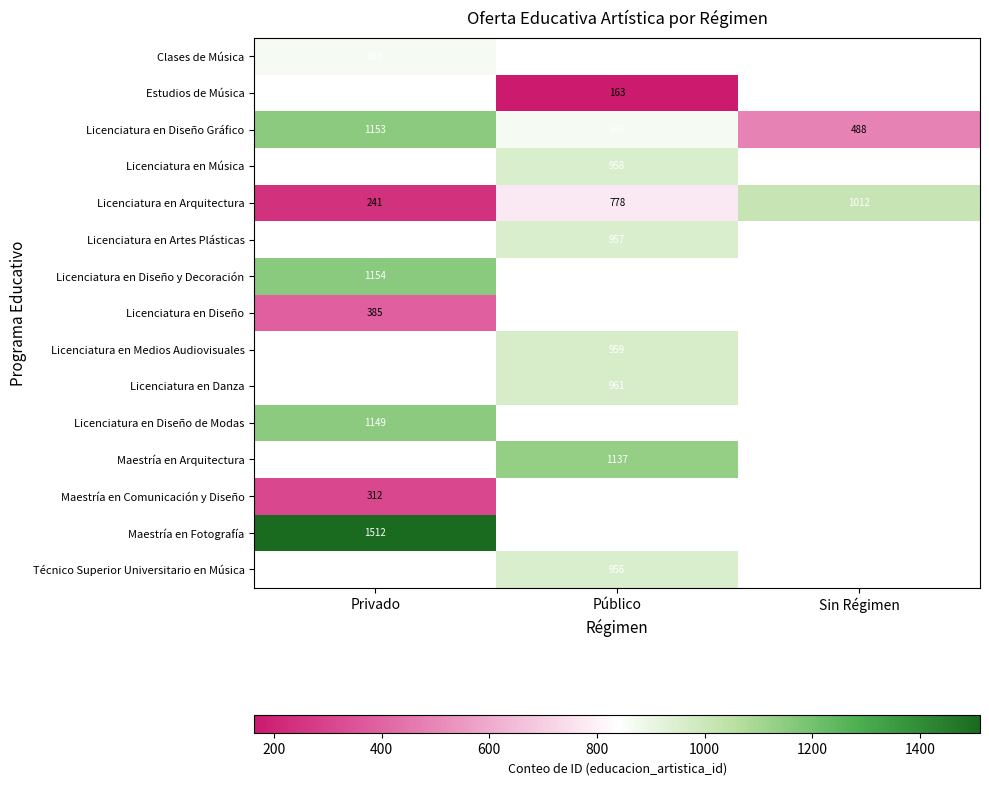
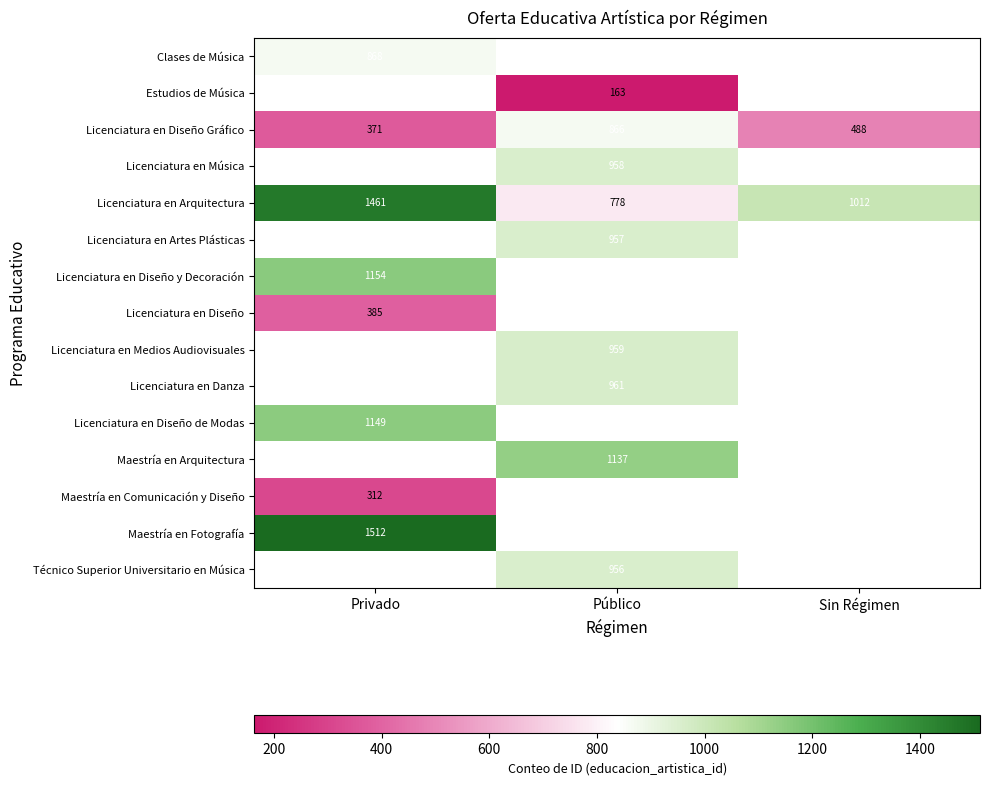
Licenciatura en Diseño Gráfico, Privado: 1153 -> 371
Licenciatura en Arquitectura, Privado: 241 -> 1461
